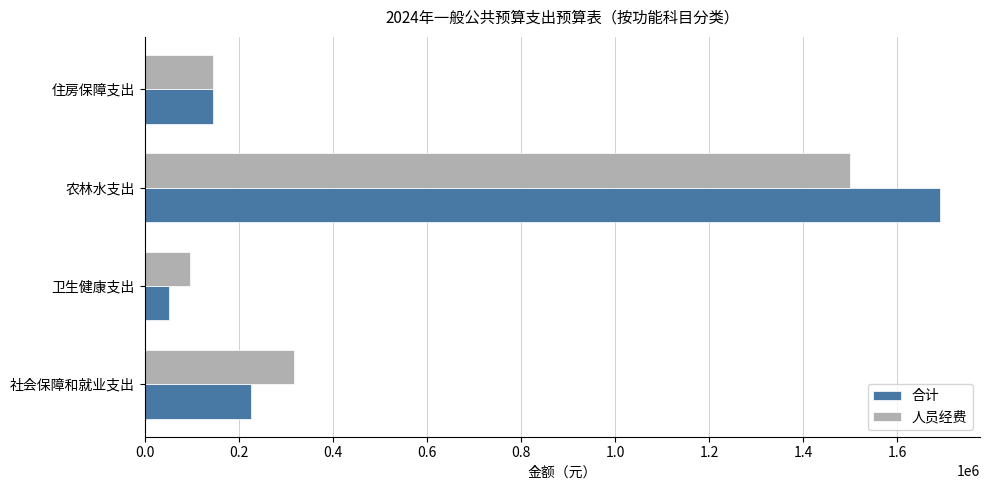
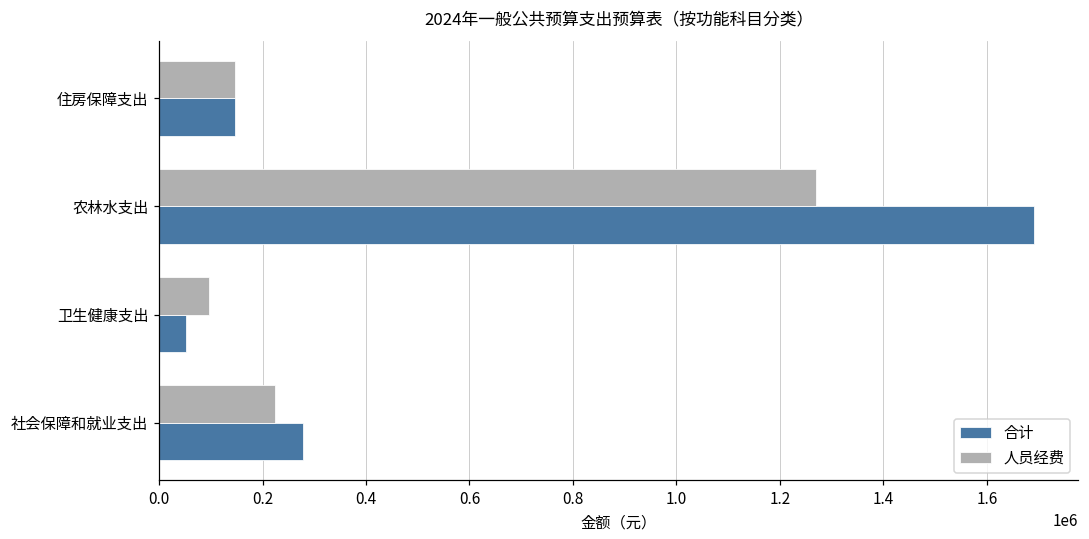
人员经费, 农林水支出: 1500000 -> 1270000
人员经费, 社会保障和就业支出: 320000 -> 230000
合计, 社会保障和就业支出: 230000 -> 280000
